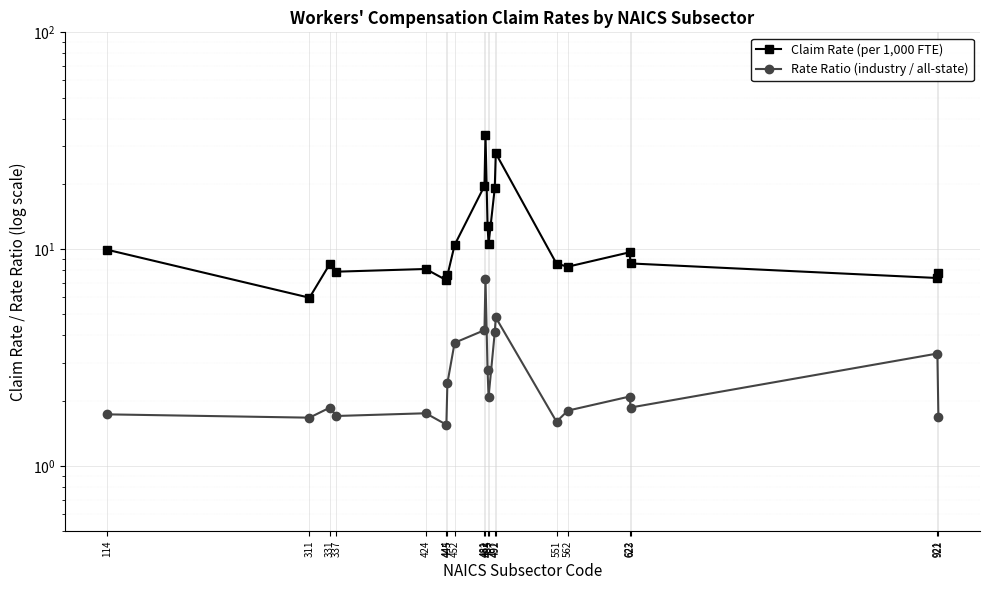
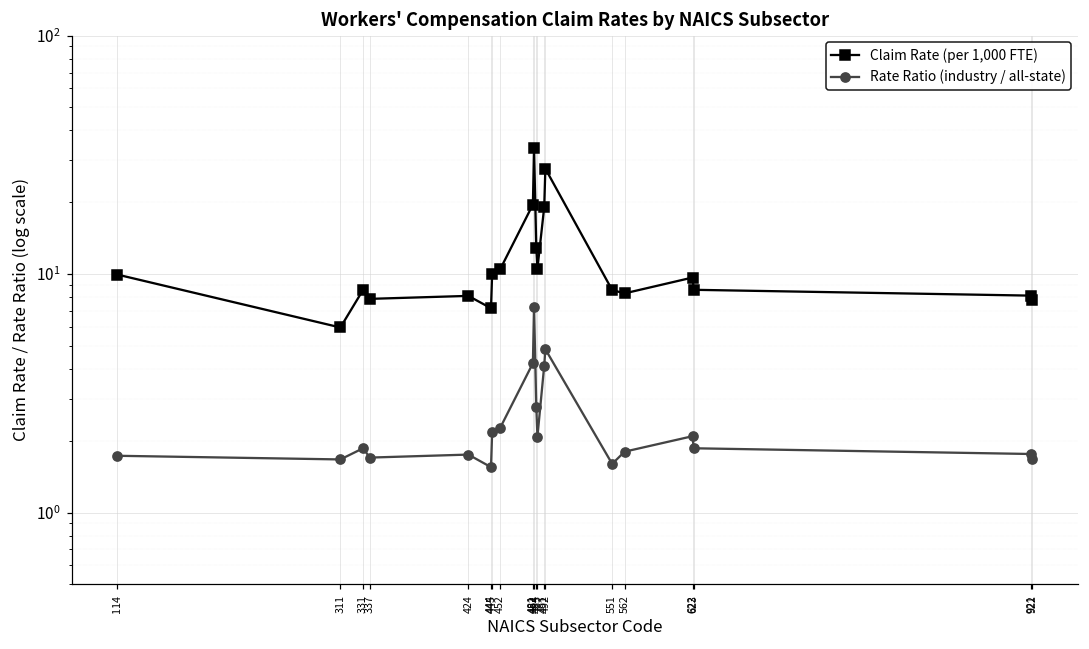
Claim Rate (per 1,000 FTE), 445: 7.6 -> 10
Rate Ratio (industry / all-state), 445: 2.4 -> 2.2
Rate Ratio (industry / all-state), 452: 3.7 -> 2.3
Claim Rate (per 1,000 FTE), 921: 7.4 -> 8.1
Rate Ratio (industry / all-state), 921: 3.3 -> 1.8
